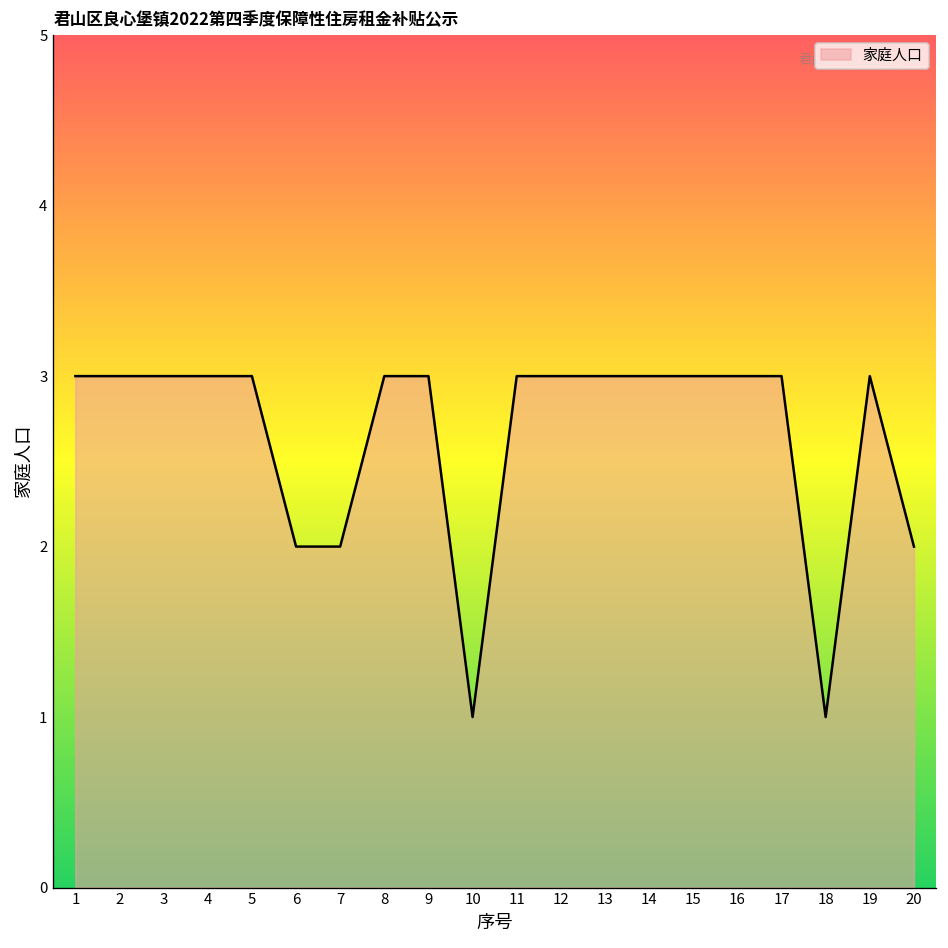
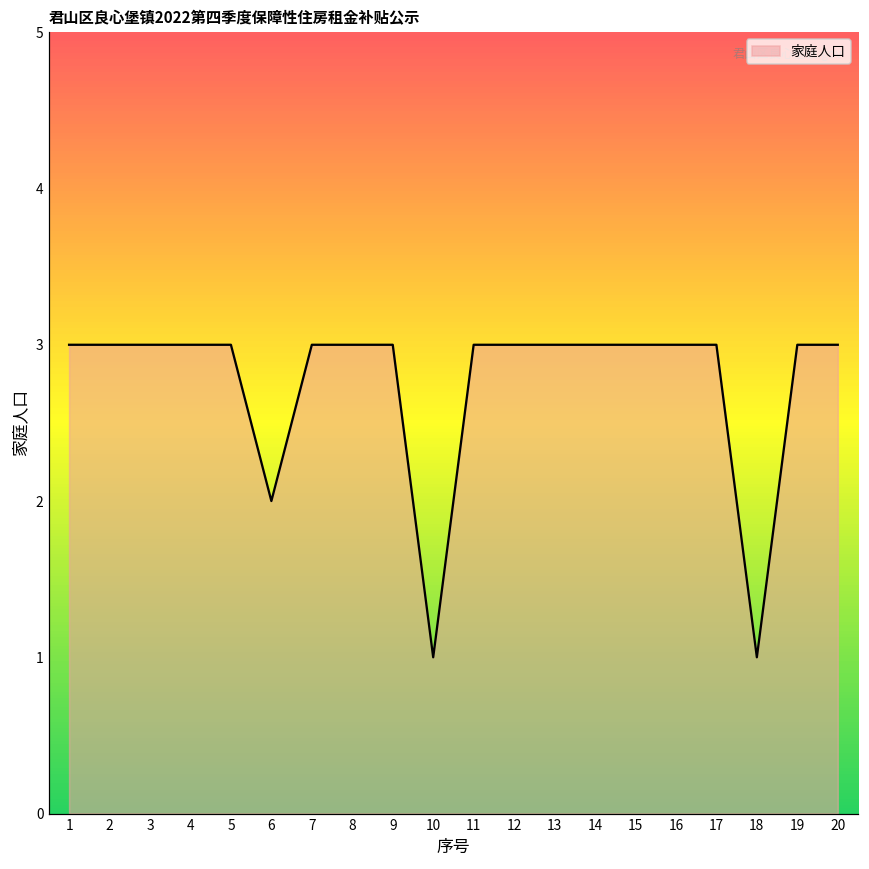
7: 2 -> 3
20: 2 -> 3
